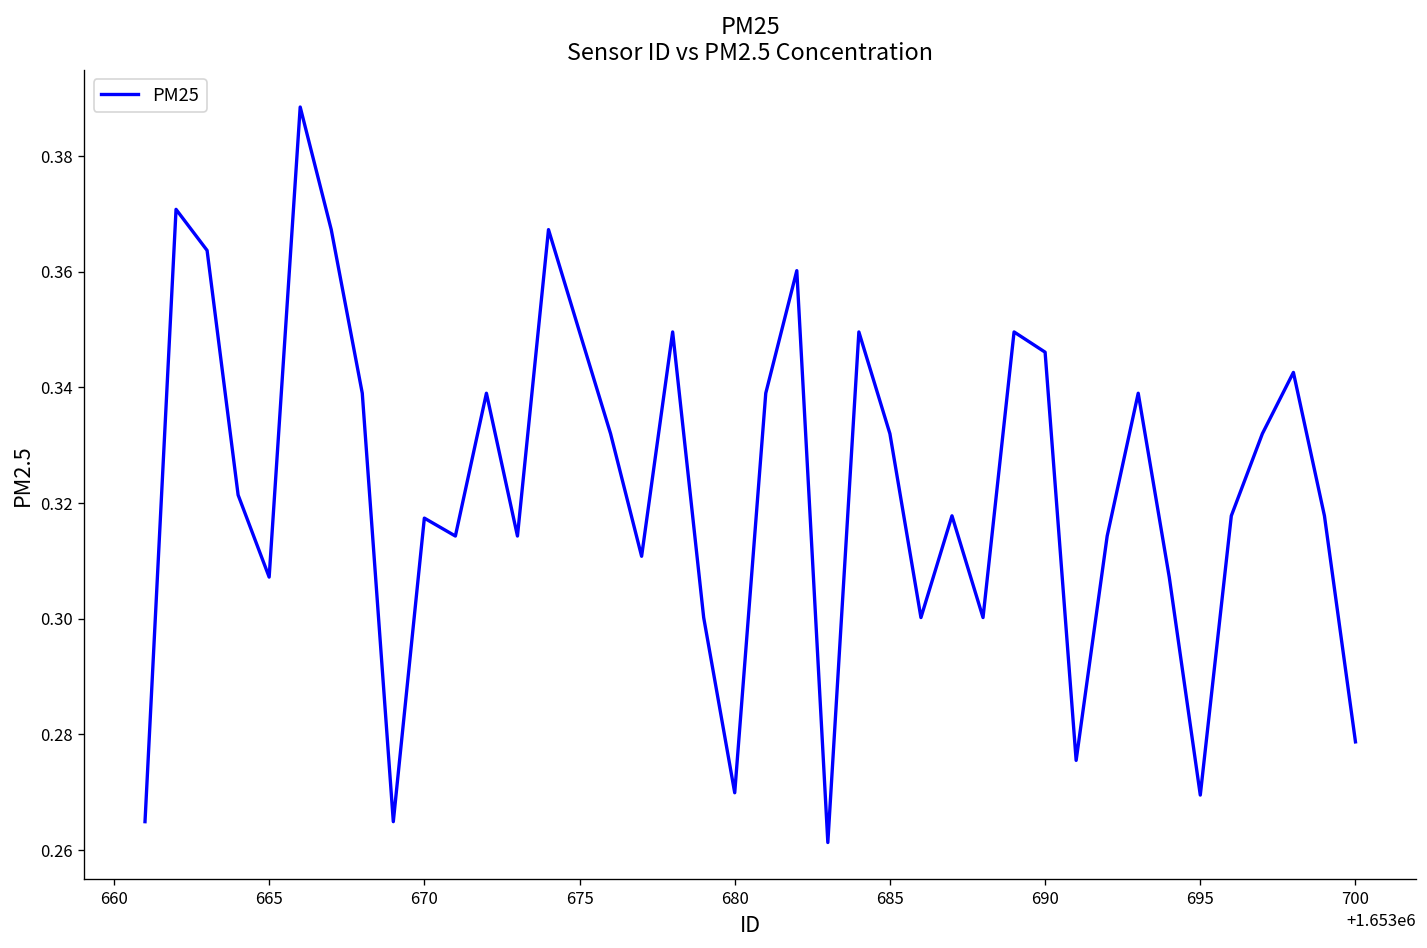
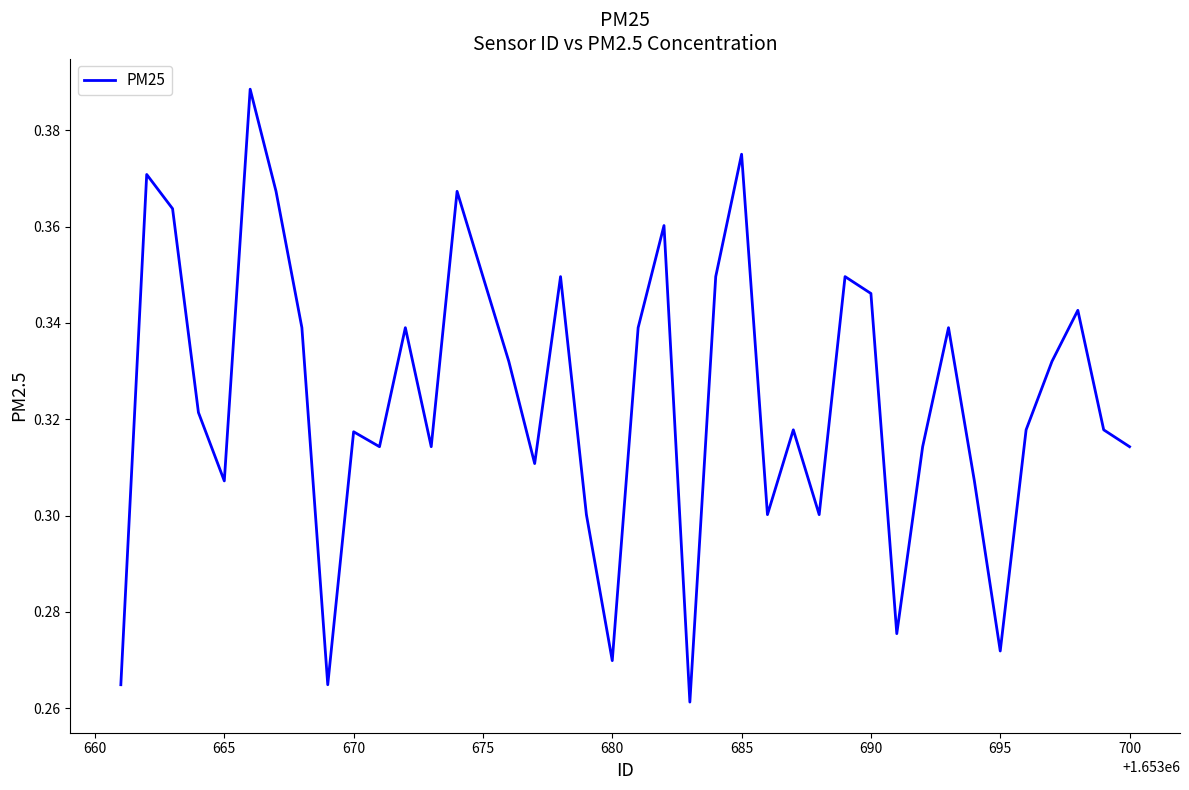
685: 0.332 -> 0.375
695: 0.270 -> 0.272
700: 0.279 -> 0.314
